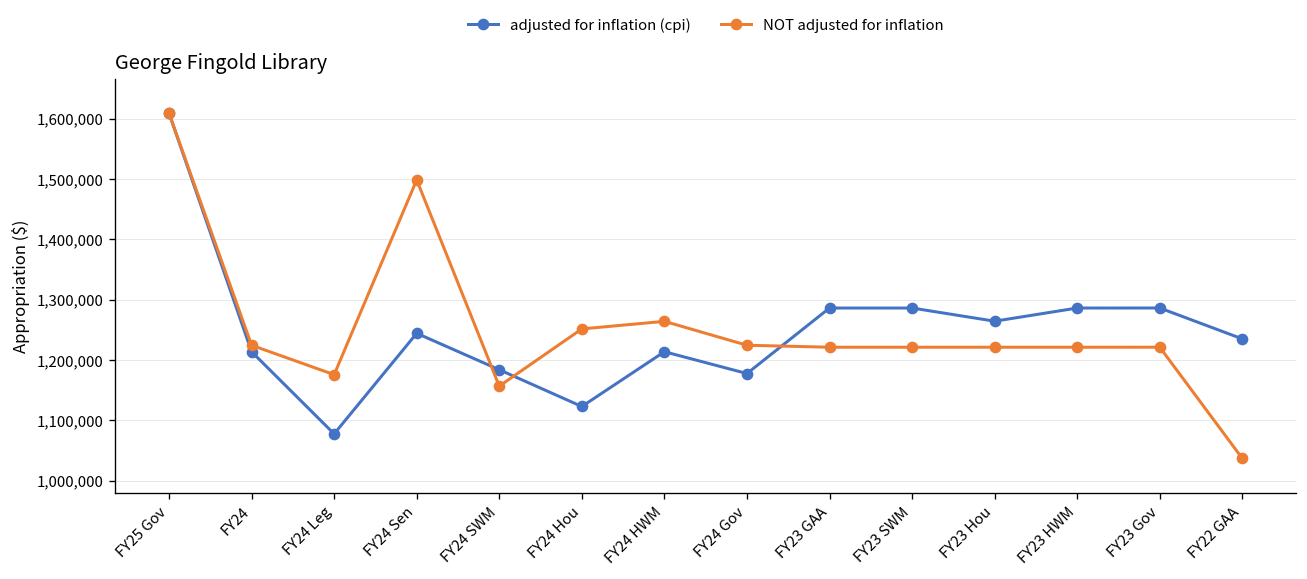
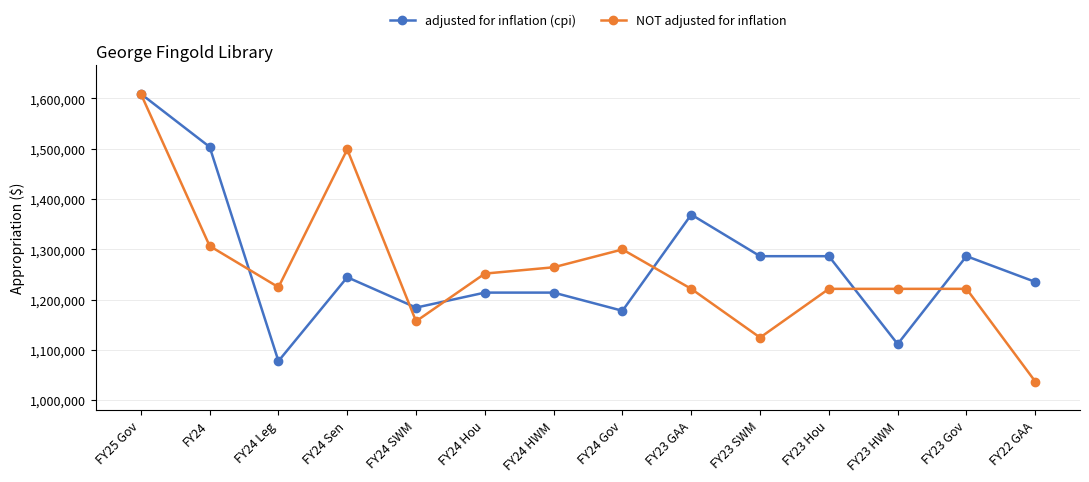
adjusted for inflation (cpi), FY24: 1,210,000 -> 1,500,000
NOT adjusted for inflation, FY24: 1,220,000 -> 1,310,000
NOT adjusted for inflation, FY24 Leg: 1,180,000 -> 1,220,000
adjusted for inflation (cpi), FY24 Hou: 1,120,000 -> 1,210,000
NOT adjusted for inflation, FY24 Gov: 1,220,000 -> 1,300,000
adjusted for inflation (cpi), FY23 GAA: 1,290,000 -> 1,370,000
NOT adjusted for inflation, FY23 SWM: 1,220,000 -> 1,120,000
adjusted for inflation (cpi), FY23 Hou: 1,260,000 -> 1,290,000
adjusted for inflation (cpi), FY23 HWM: 1,290,000 -> 1,110,000
